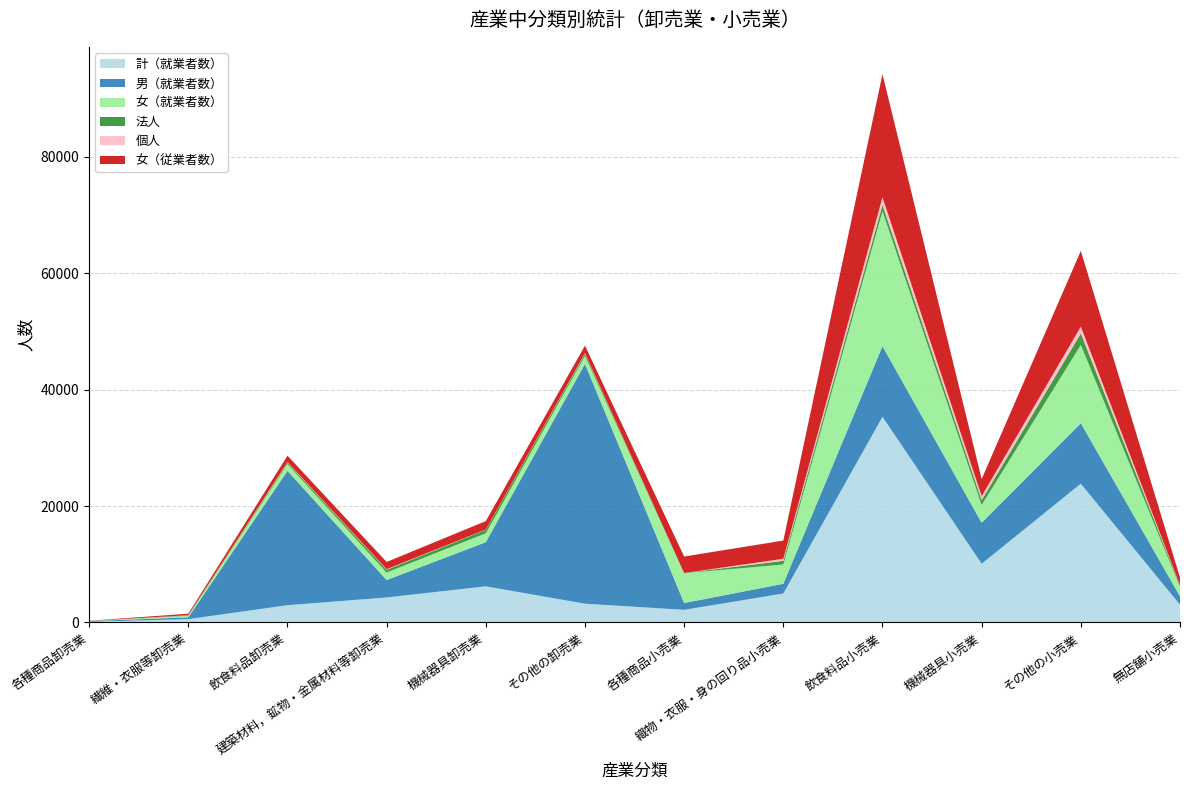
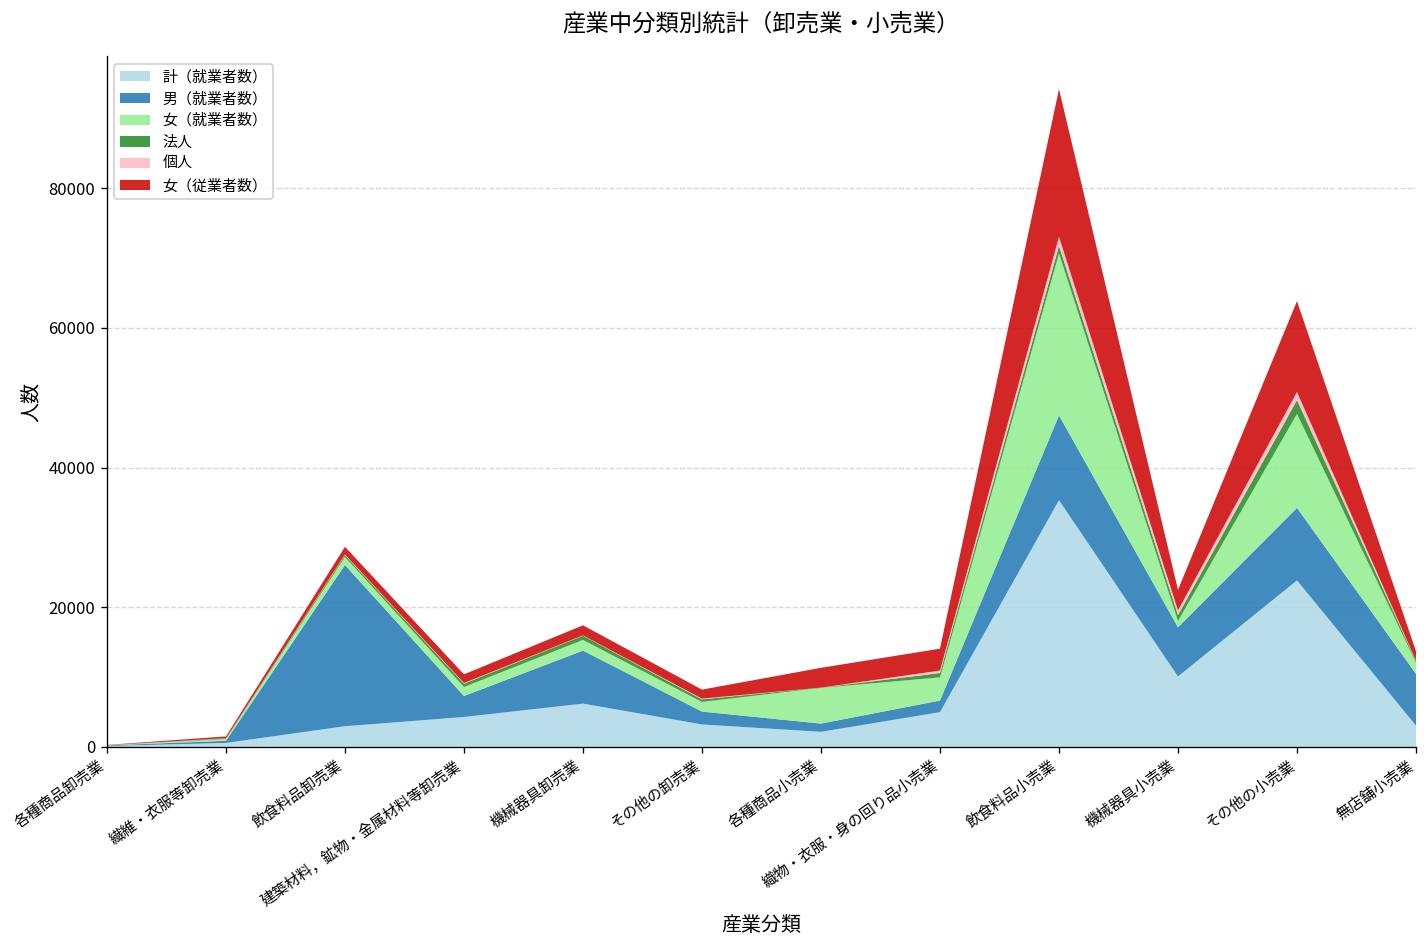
男（就業者数）, その他の卸売業: 41000 -> 2000
女（就業者数）, 機械器具小売業: 3000 -> 1000
男（就業者数）, 無店舗小売業: 1000 -> 7000
